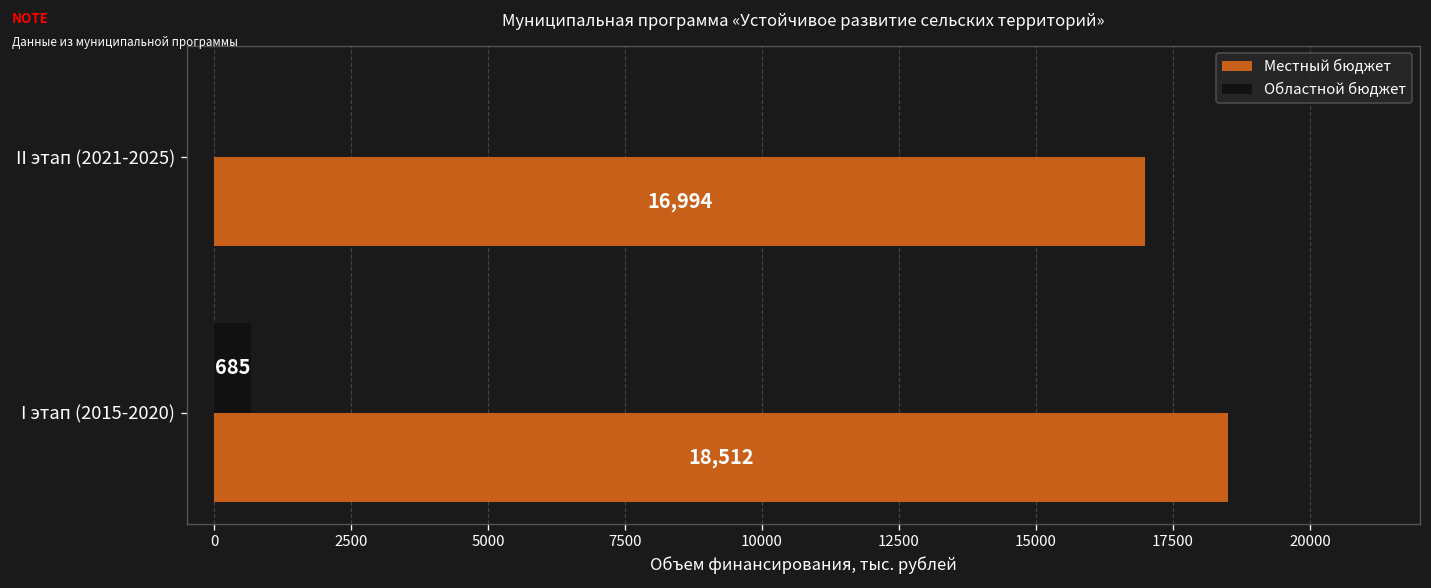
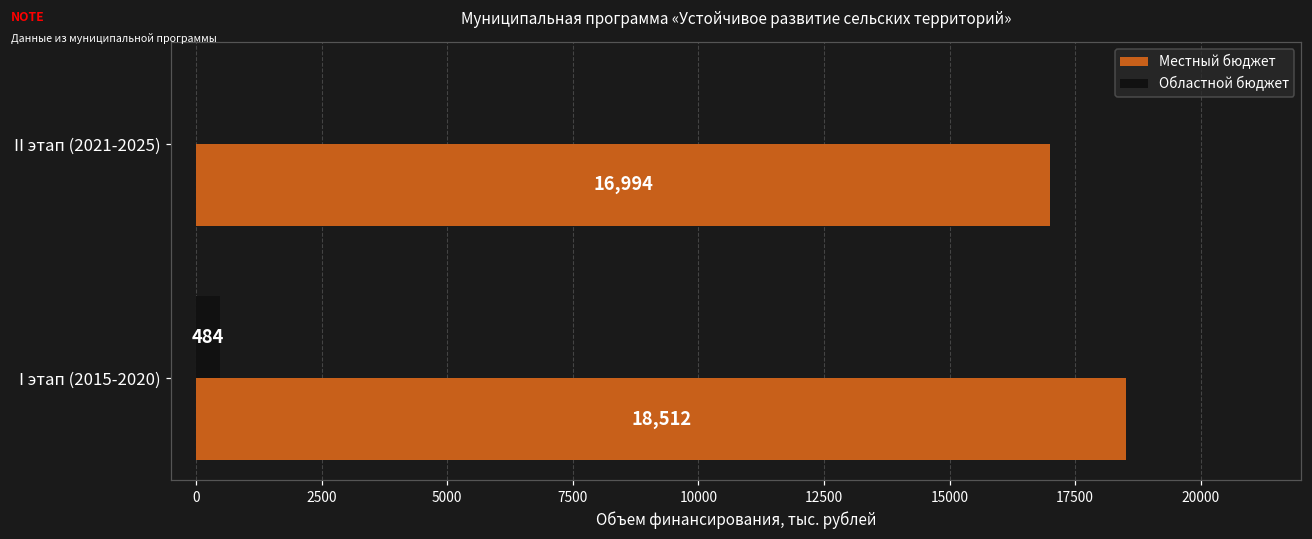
Областной бюджет, I этап (2015-2020): 685 -> 484
